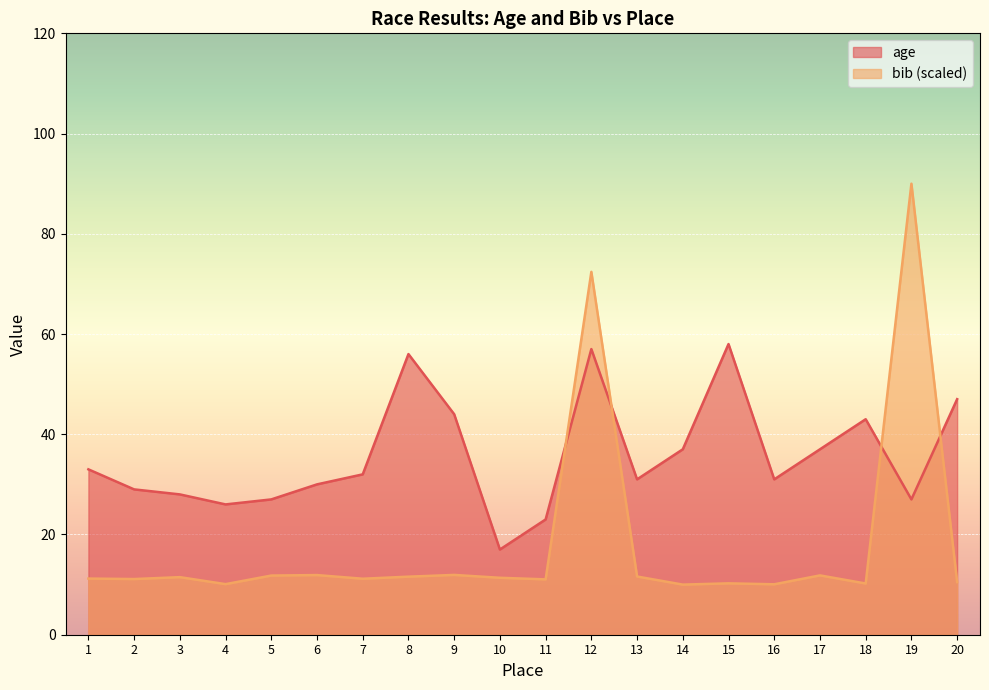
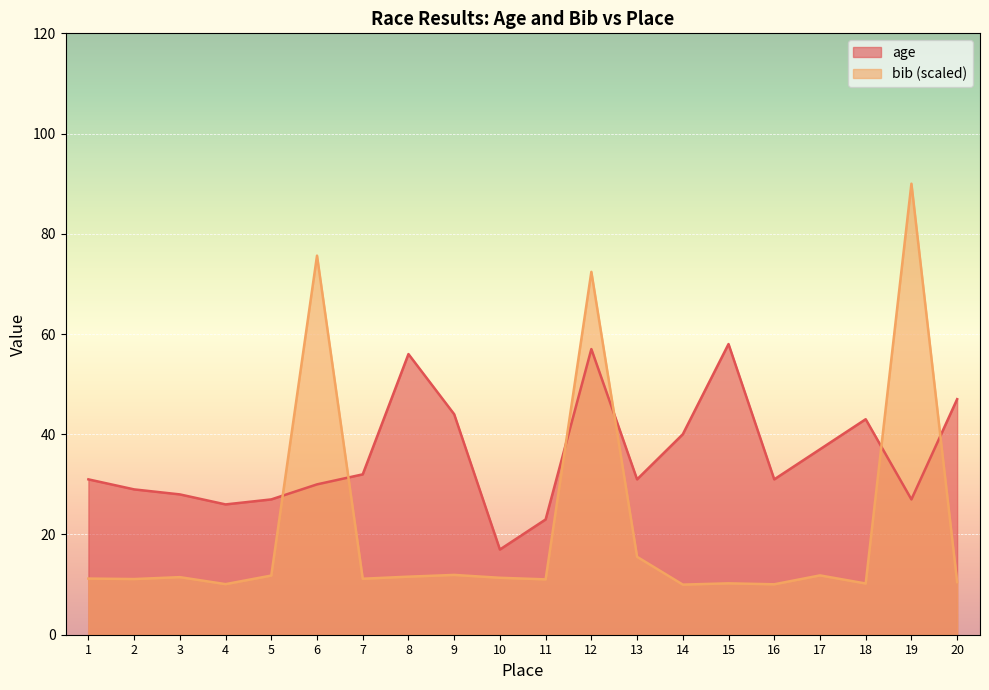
age, 1: 33 -> 31
bib (scaled), 6: 12 -> 76
bib (scaled), 13: 12 -> 16
age, 14: 37 -> 40
